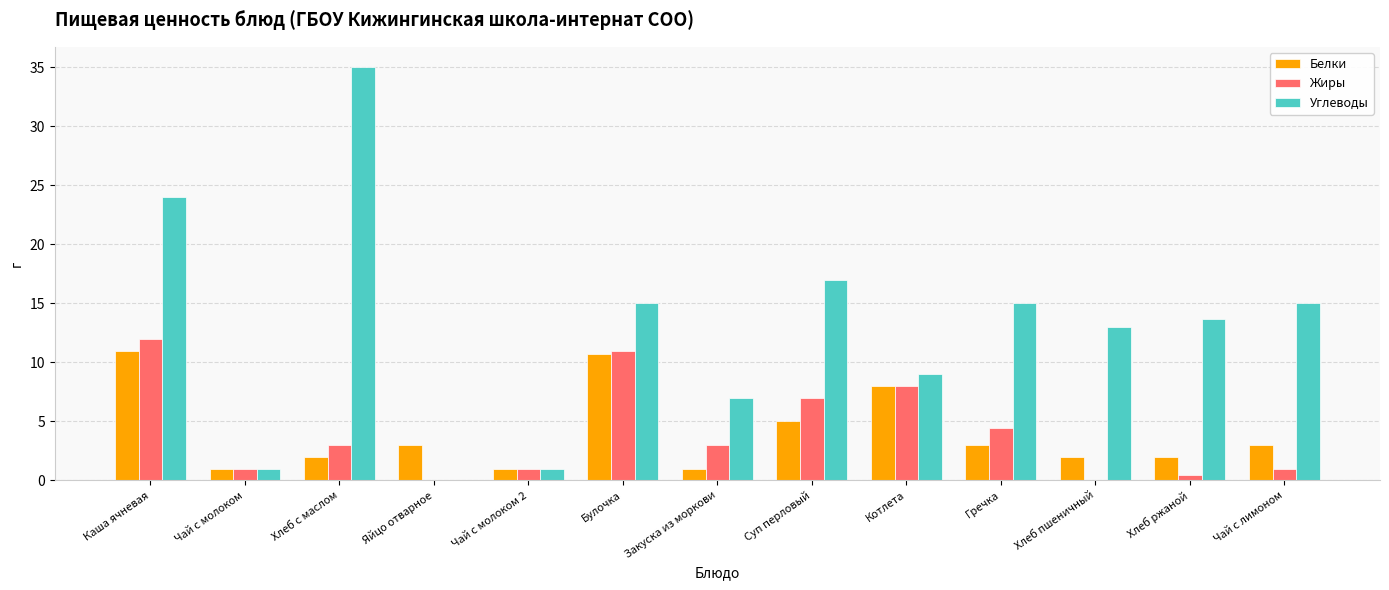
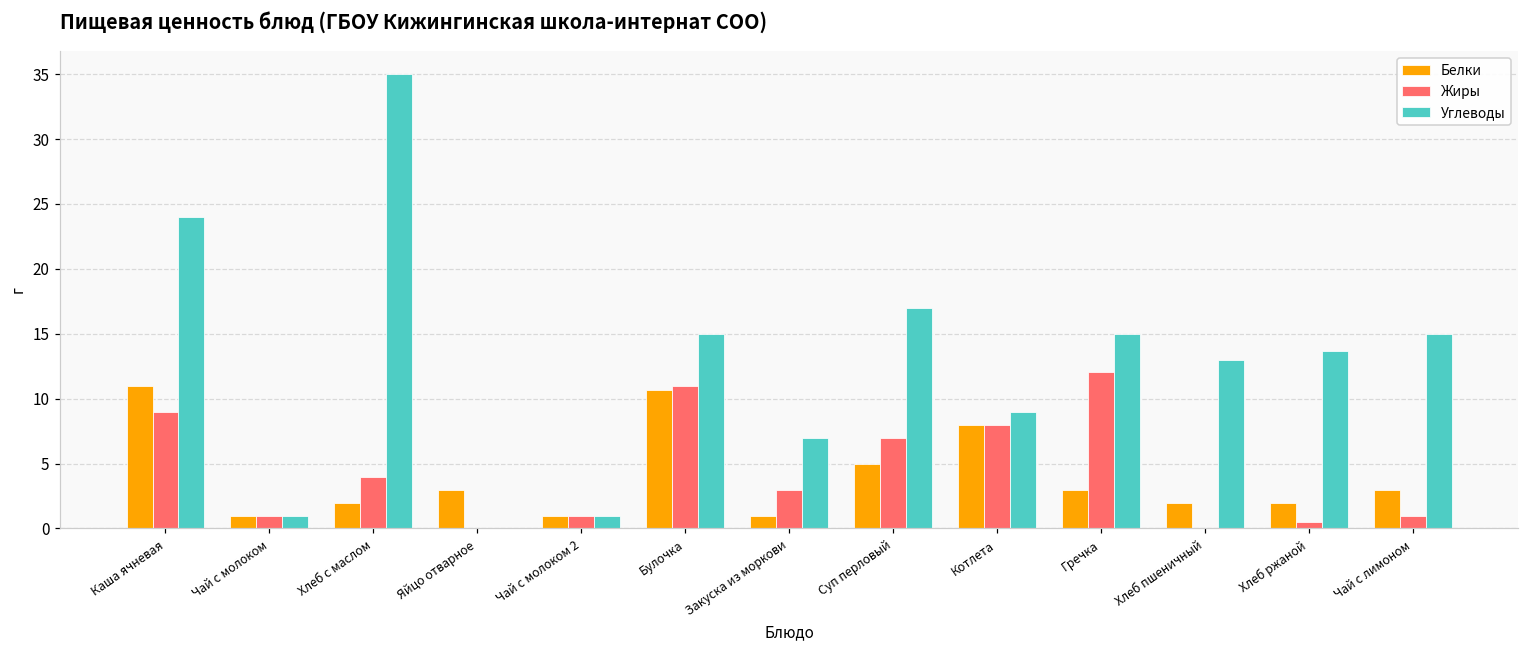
Жиры, Каша ячневая: 12 -> 9
Жиры, Хлеб с маслом: 3 -> 4
Жиры, Гречка: 4.4 -> 12.0
